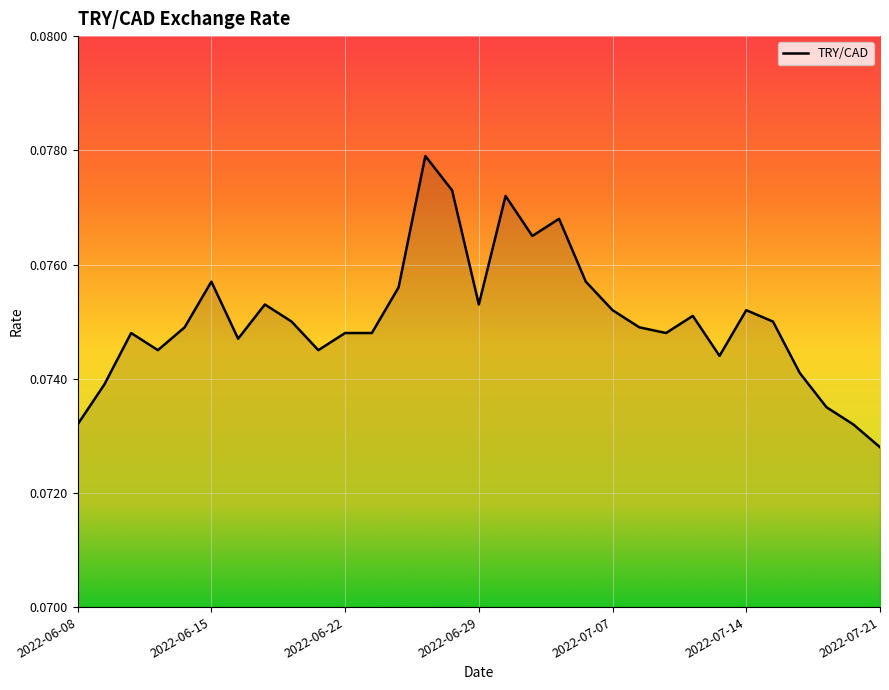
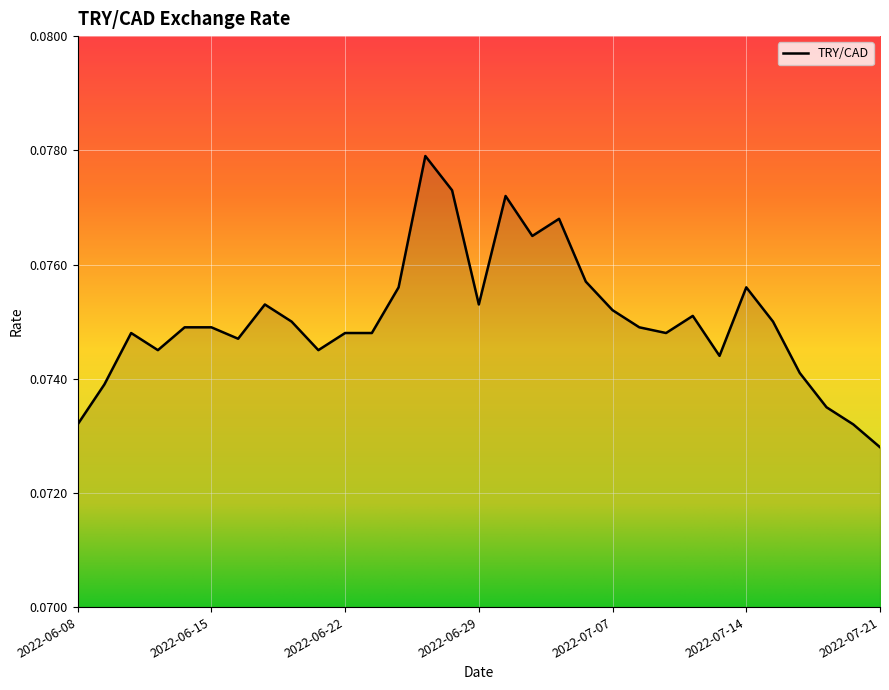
2022-06-15: 0.0757 -> 0.0749
2022-07-14: 0.0752 -> 0.0756
